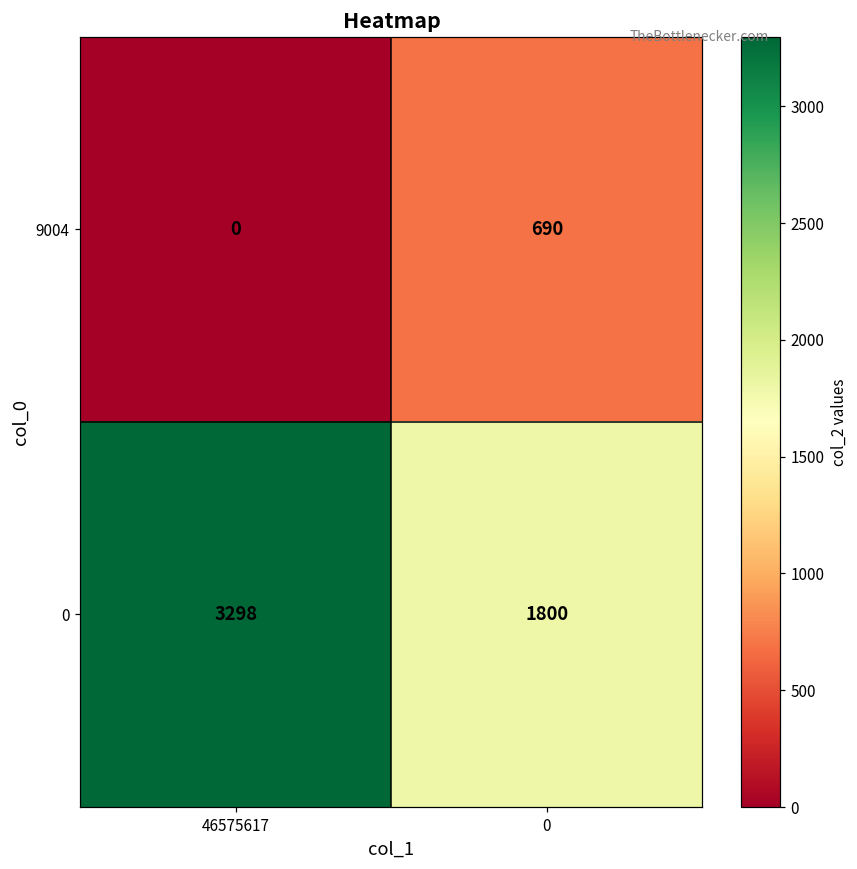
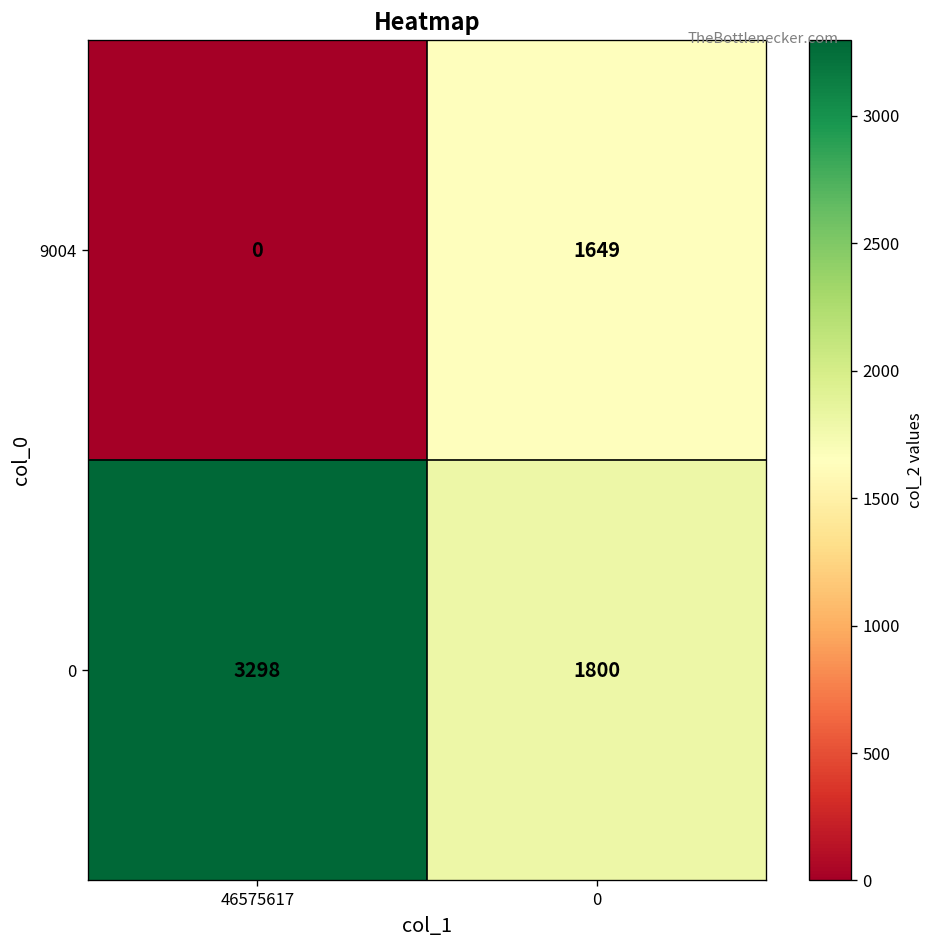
9004, 0: 690 -> 1649
